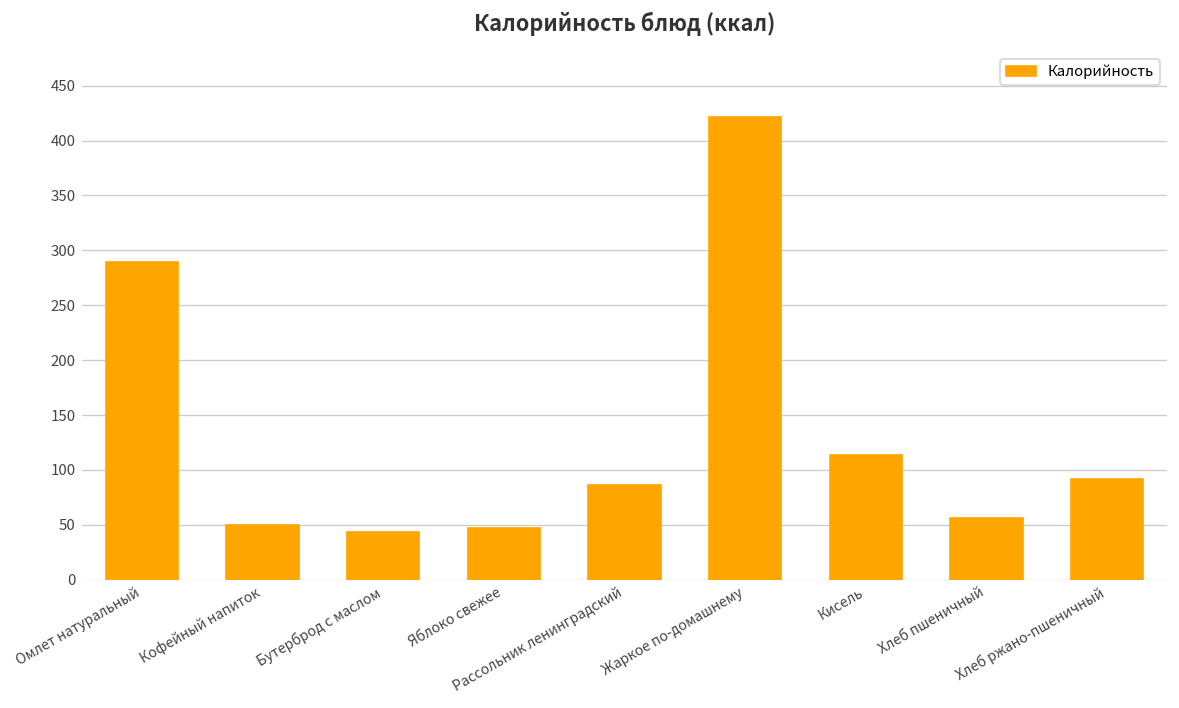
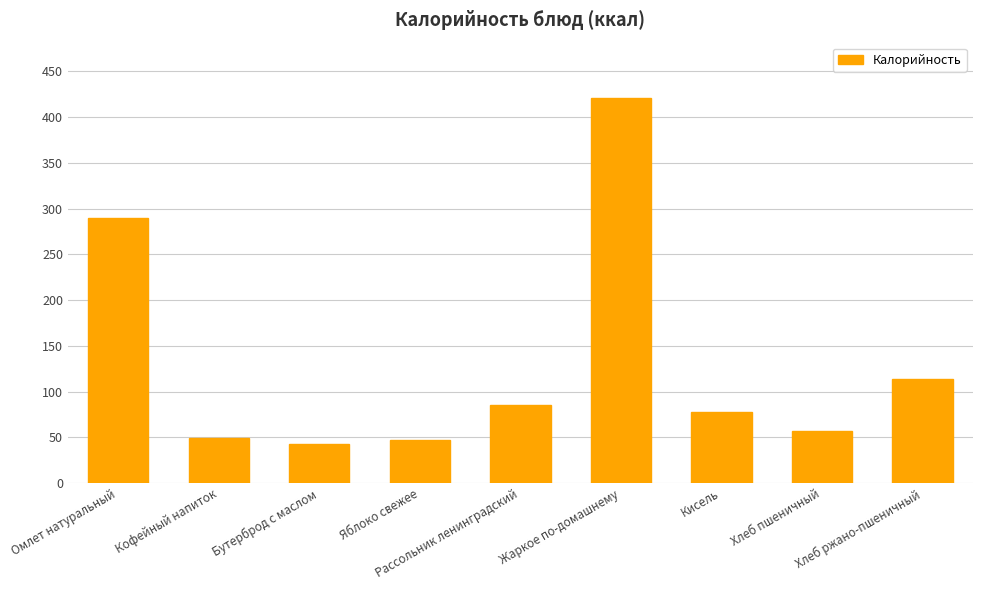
Кисель: 110 -> 80
Хлеб ржано-пшеничный: 90 -> 110
